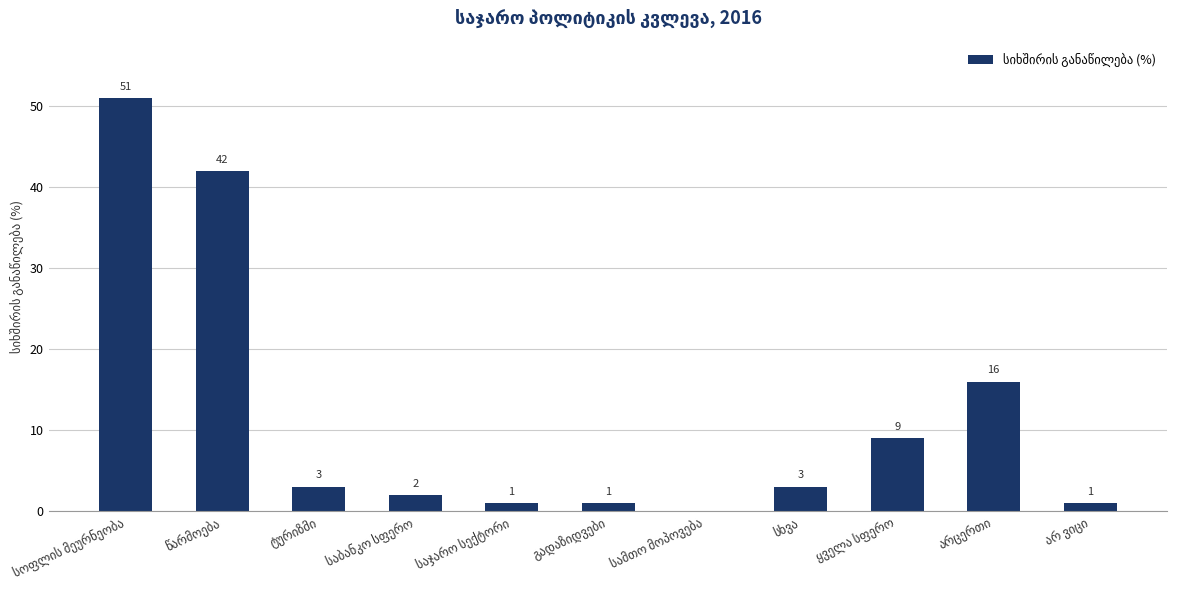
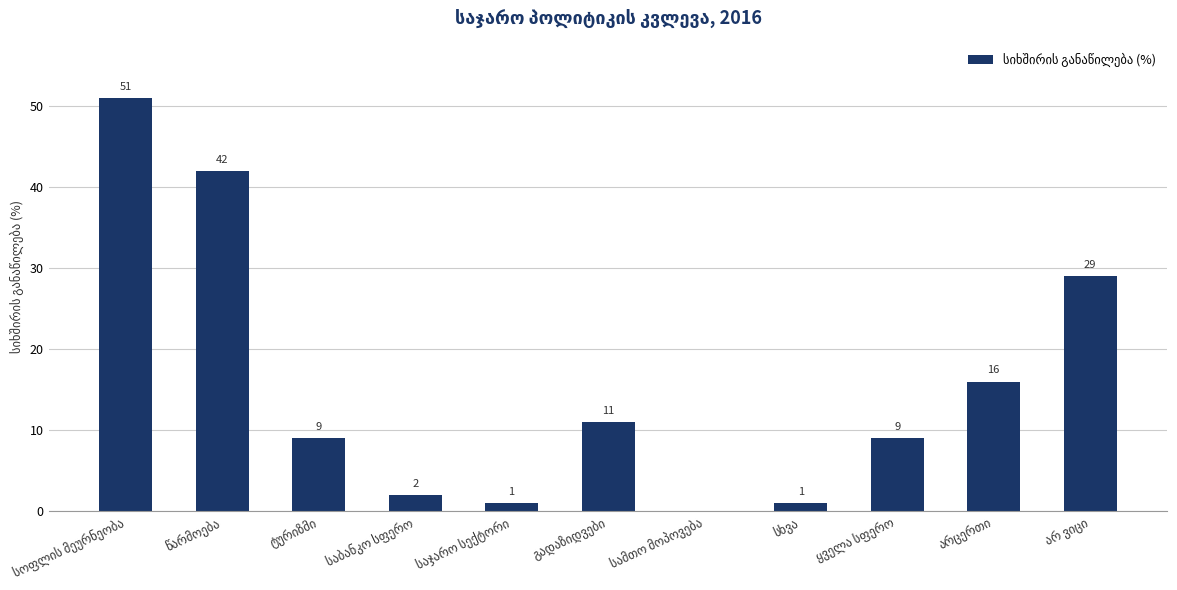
ტურიზმი: 3 -> 9
გადაზიდვები: 1 -> 11
სხვა: 3 -> 1
არ ვიცი: 1 -> 29
